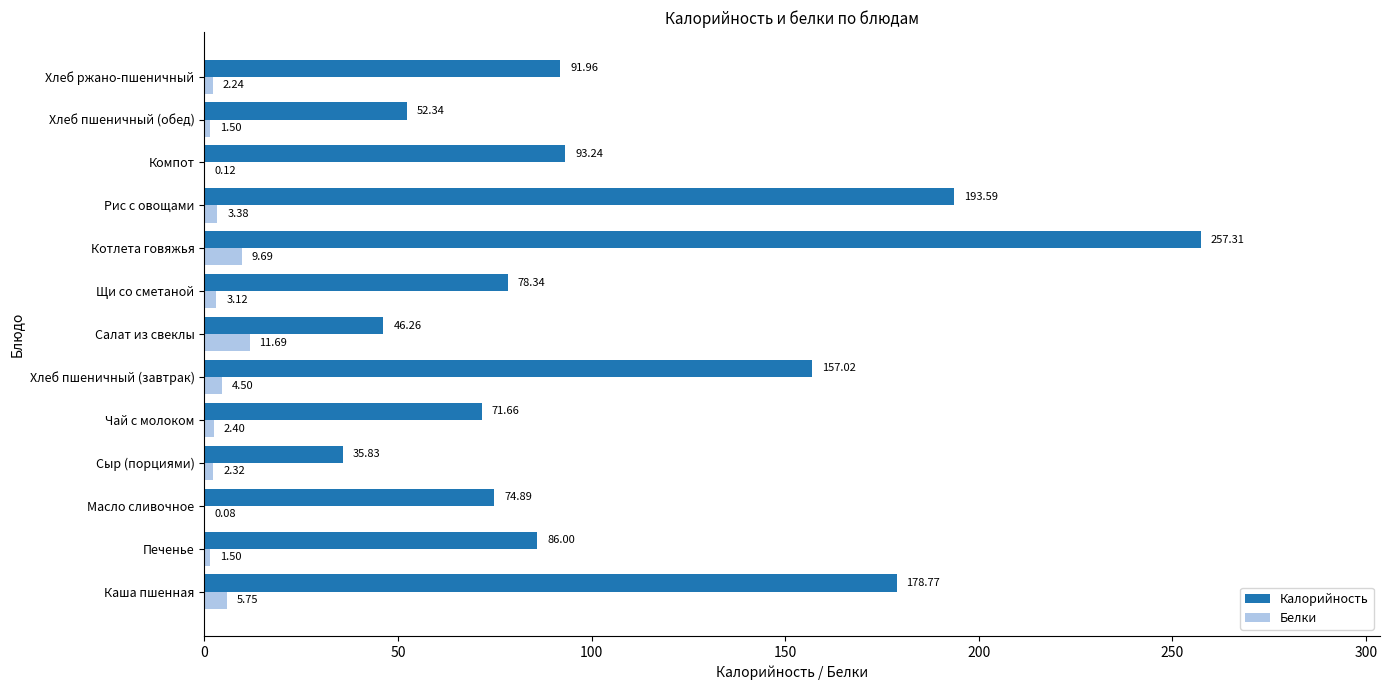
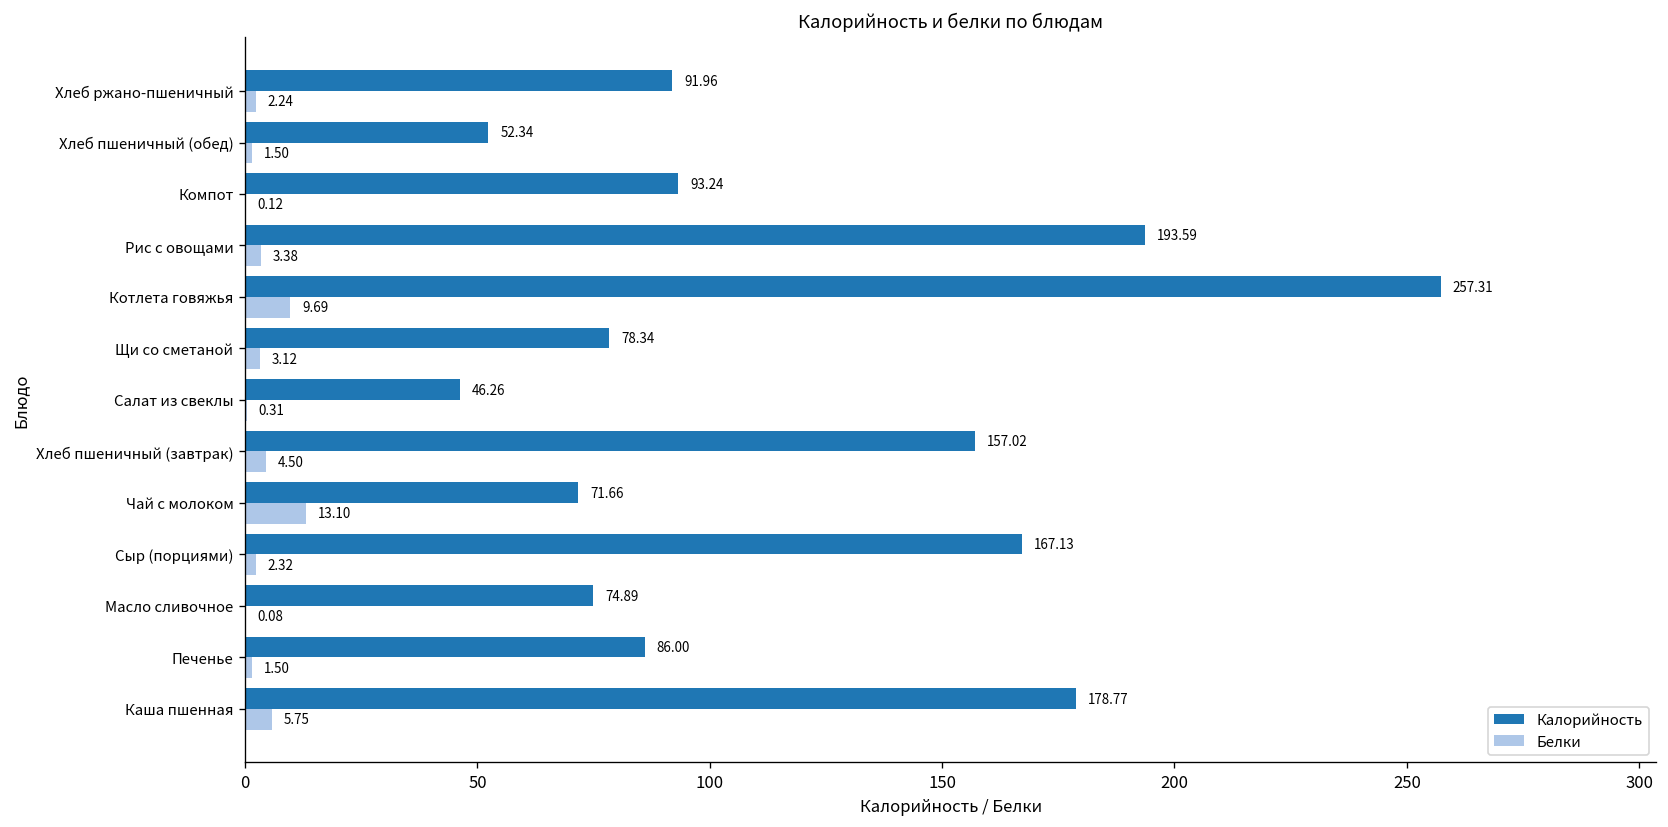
Белки, Салат из свеклы: 11.69 -> 0.31
Белки, Чай с молоком: 2.40 -> 13.10
Калорийность, Сыр (порциями): 35.83 -> 167.13
